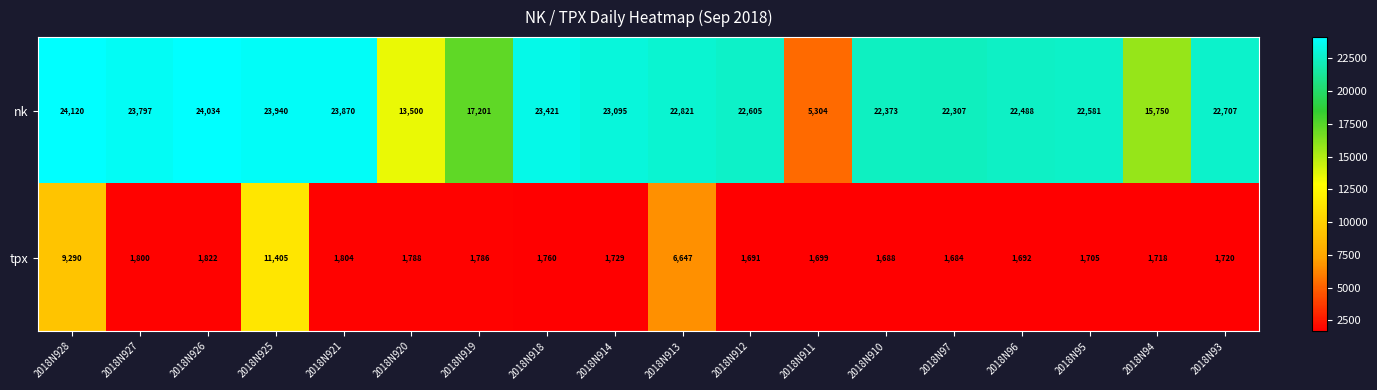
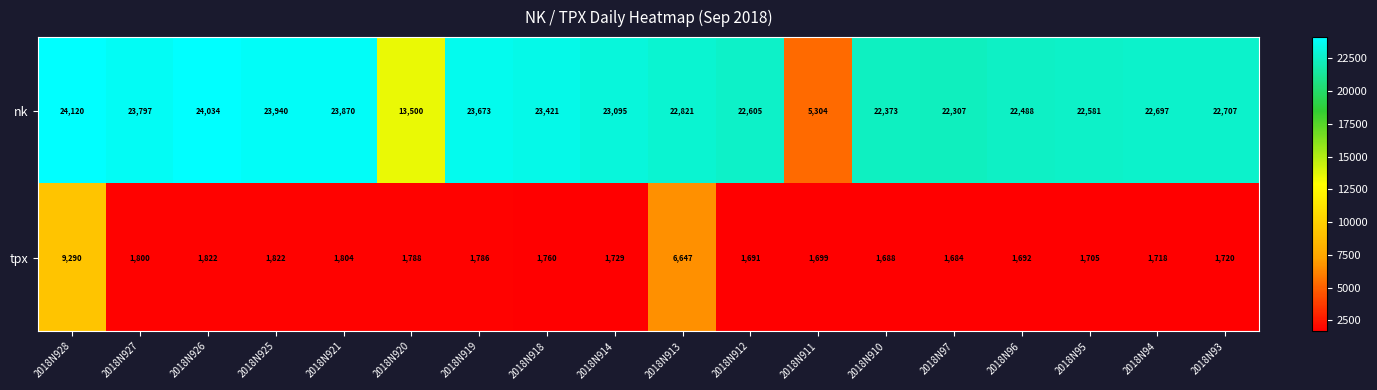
nk, 2018N919: 17,201 -> 23,673
nk, 2018N94: 15,750 -> 22,697
tpx, 2018N925: 11,405 -> 1,822
